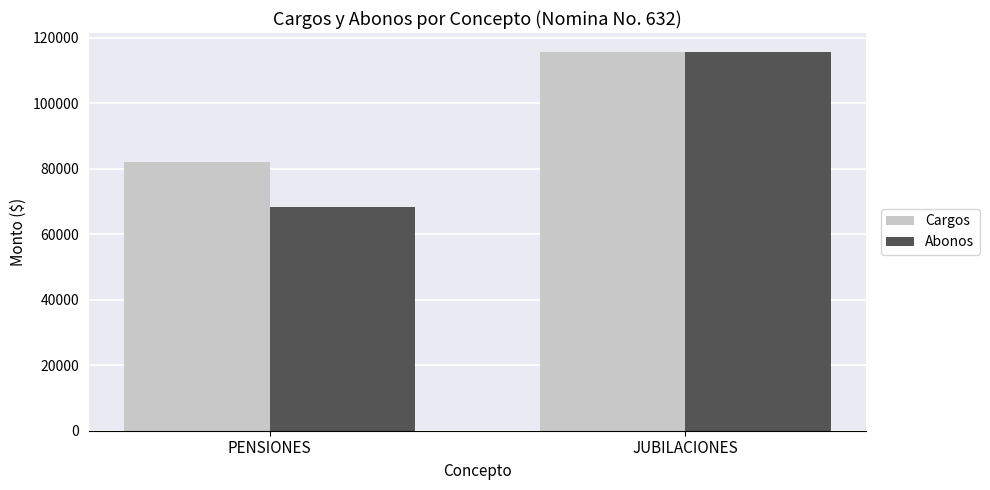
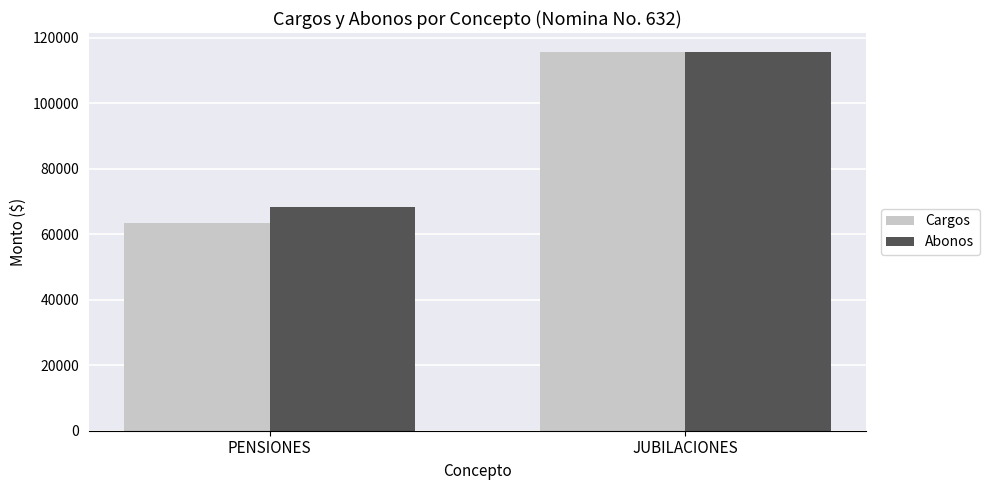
Cargos, PENSIONES: 82000 -> 63000
